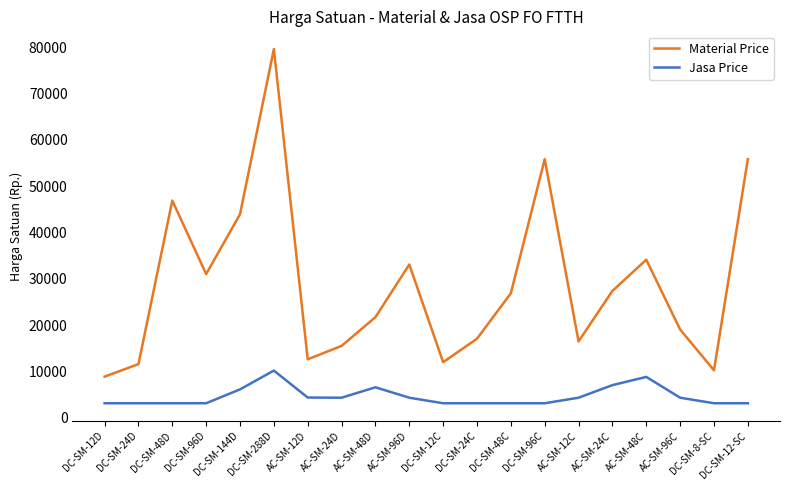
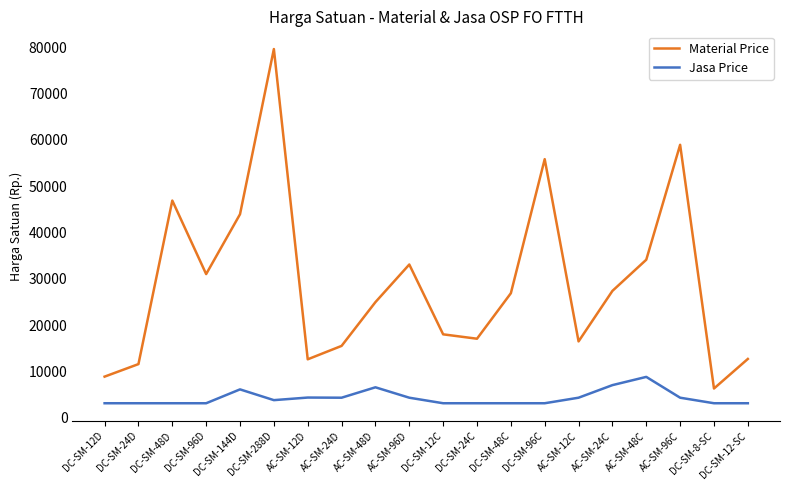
Jasa Price, DC-SM-288D: 10000 -> 4000
Material Price, AC-SM-48D: 22000 -> 25000
Material Price, DC-SM-12C: 12000 -> 18000
Material Price, AC-SM-96C: 19000 -> 59000
Material Price, DC-SM-8-SC: 10000 -> 6000
Material Price, DC-SM-12-SC: 56000 -> 13000
